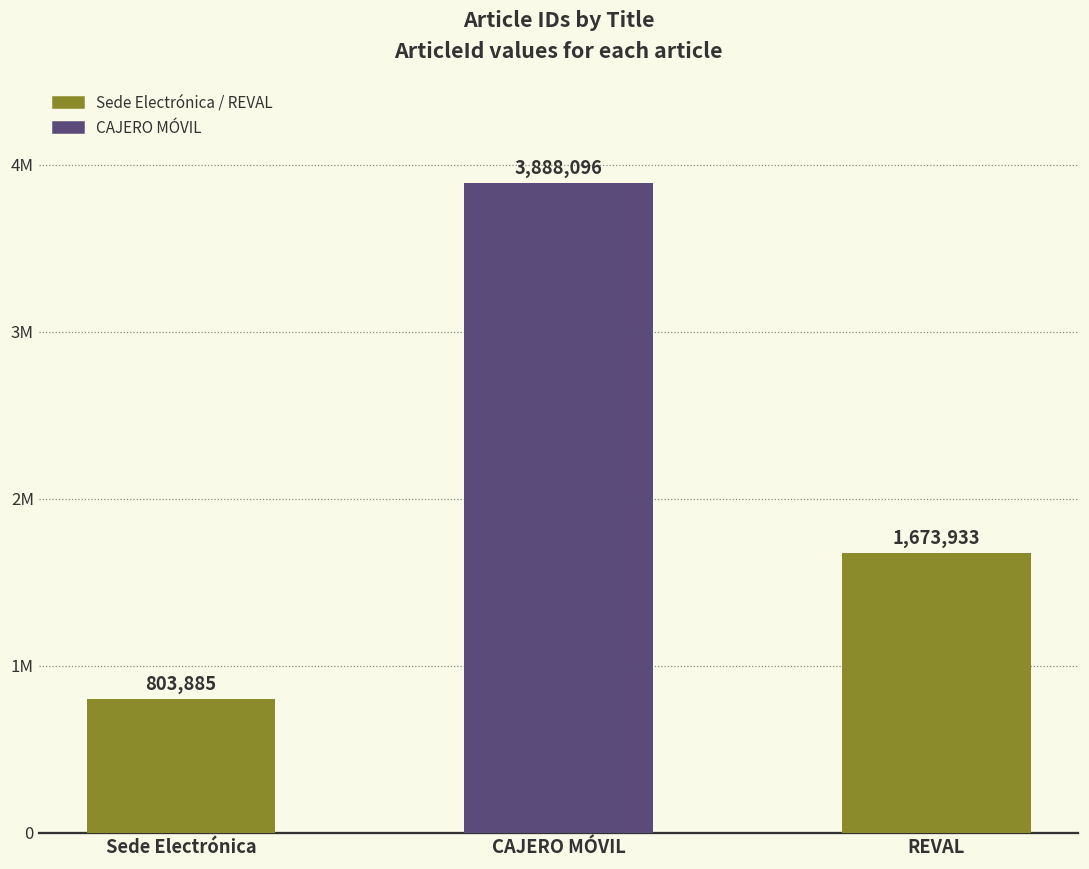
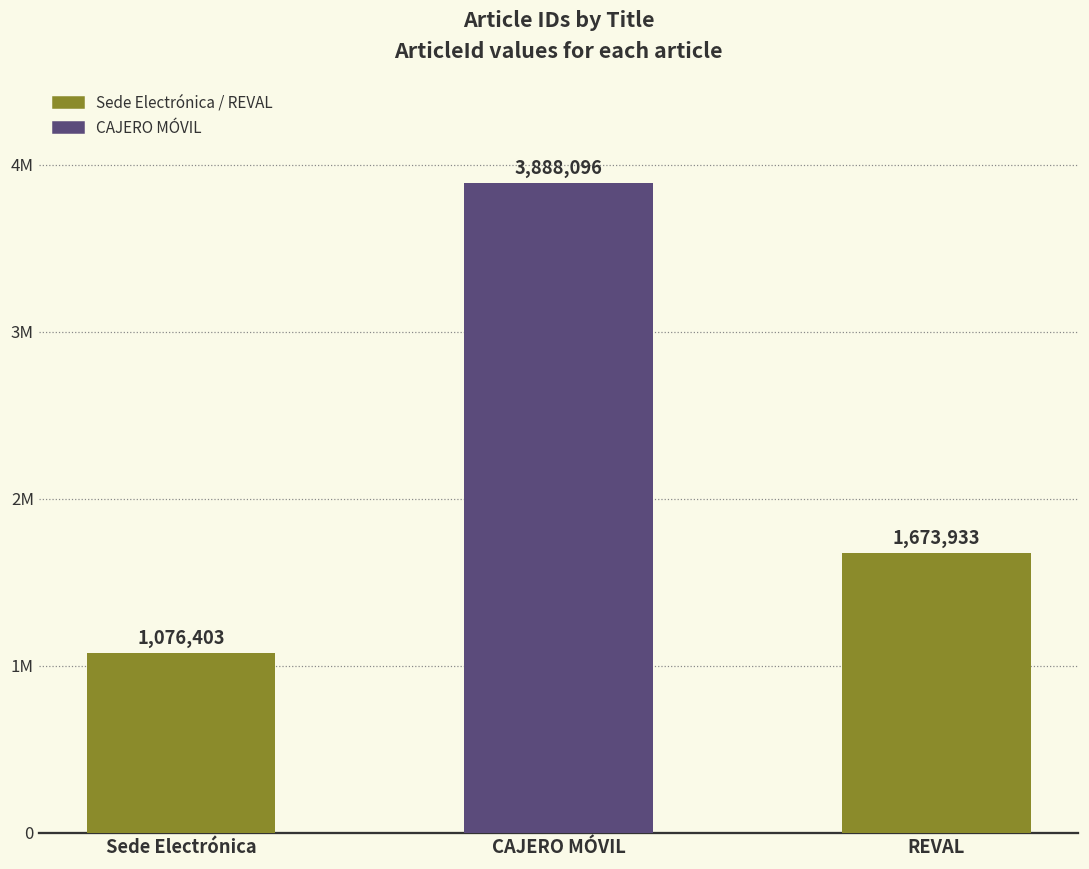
Sede Electrónica: 803,885 -> 1,076,403
